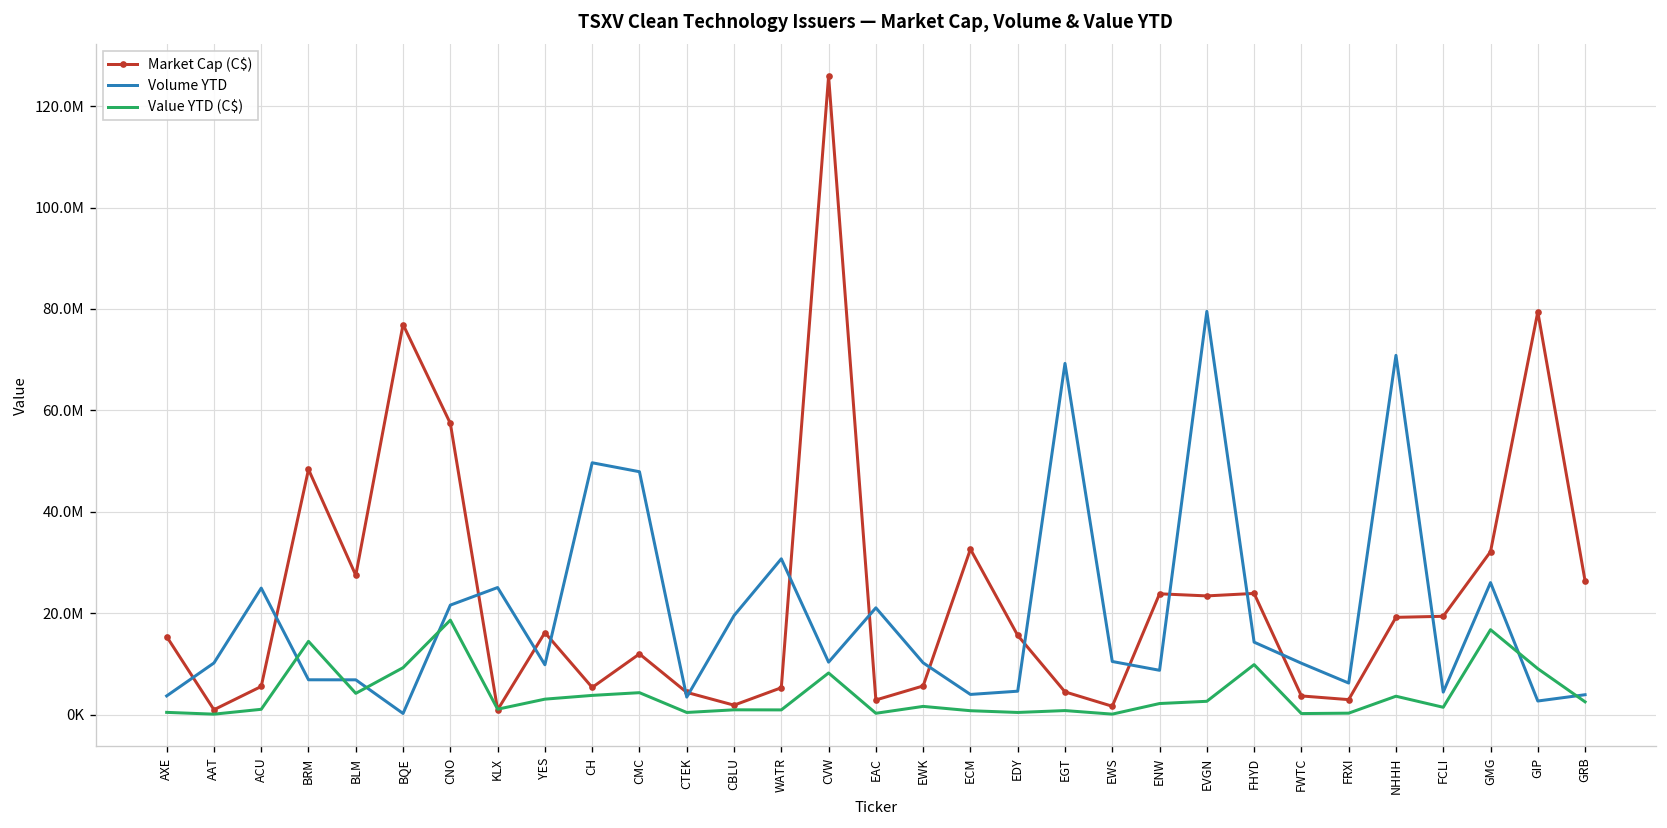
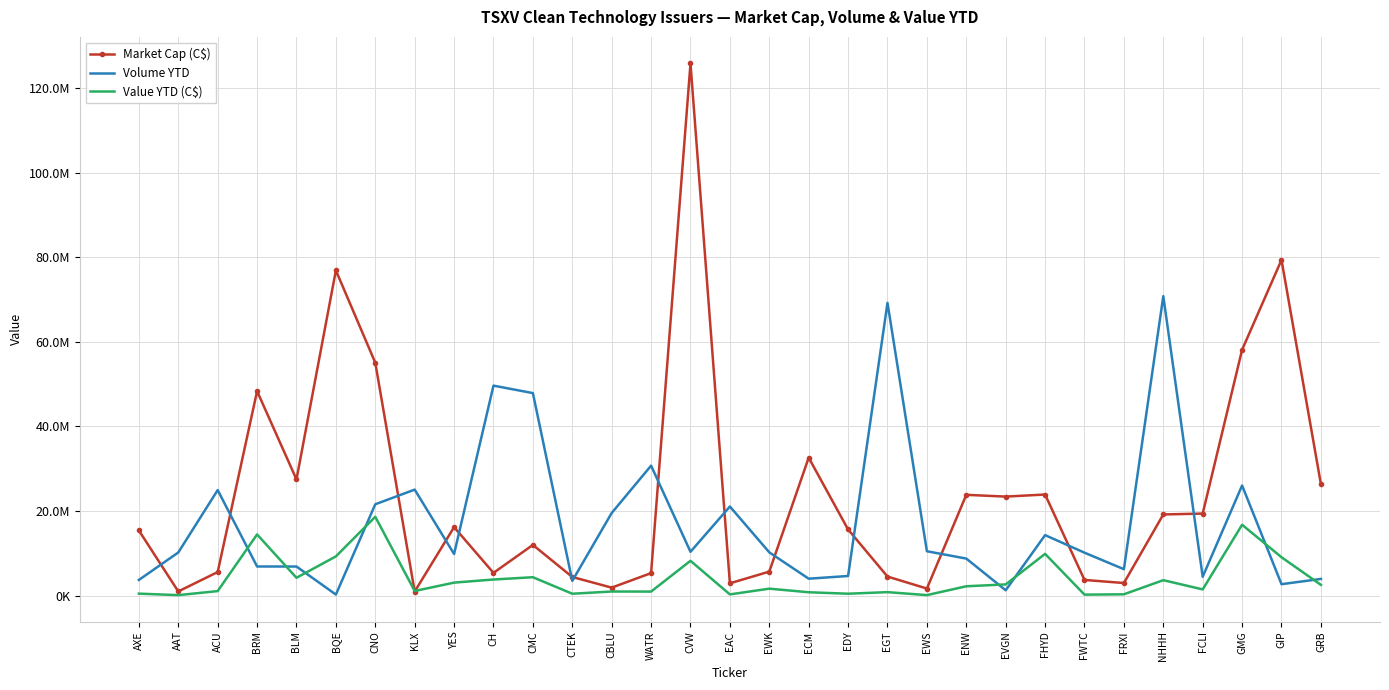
Market Cap (C$), CNO: 57000000 -> 55000000
Volume YTD, EVGN: 80000000 -> 1000000
Market Cap (C$), GMG: 32000000 -> 58000000
